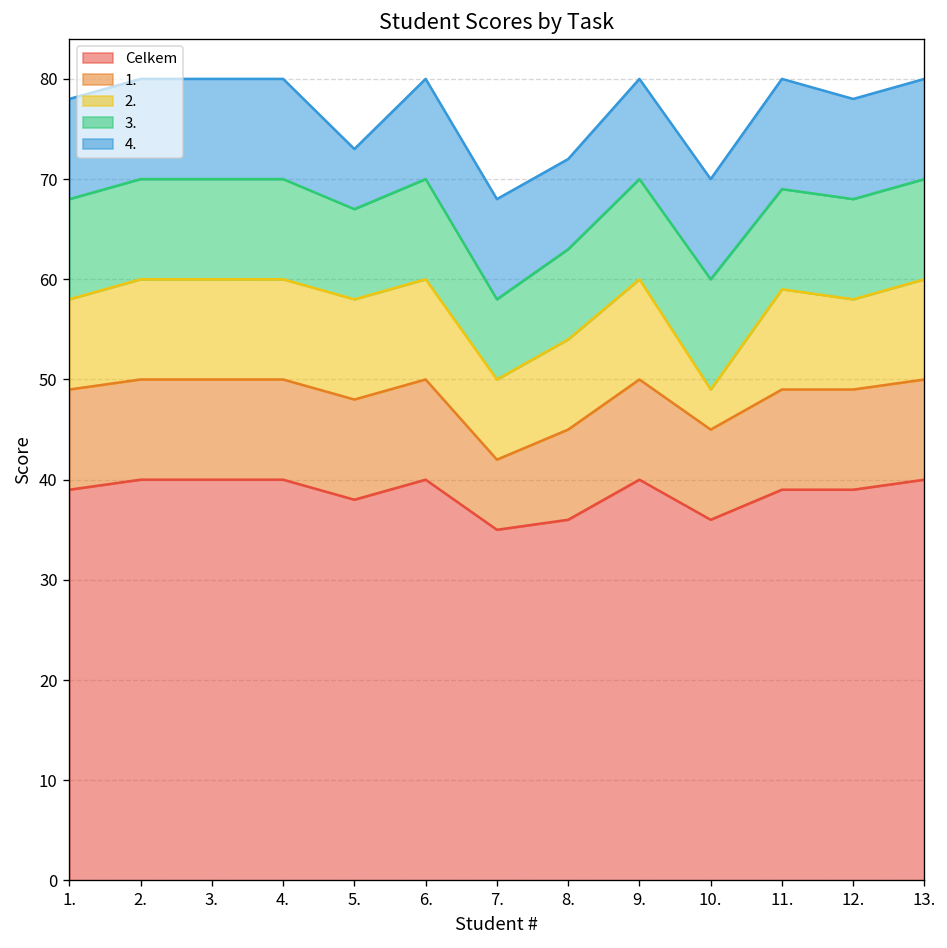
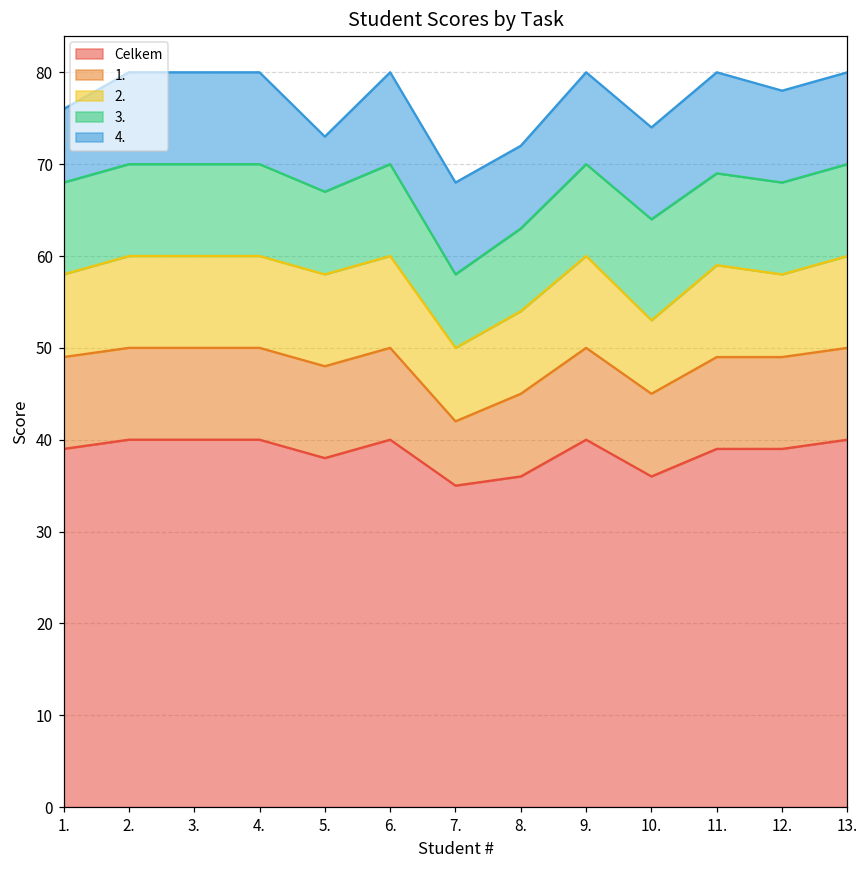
4., 1.: 10 -> 8
2., 10.: 4 -> 8
